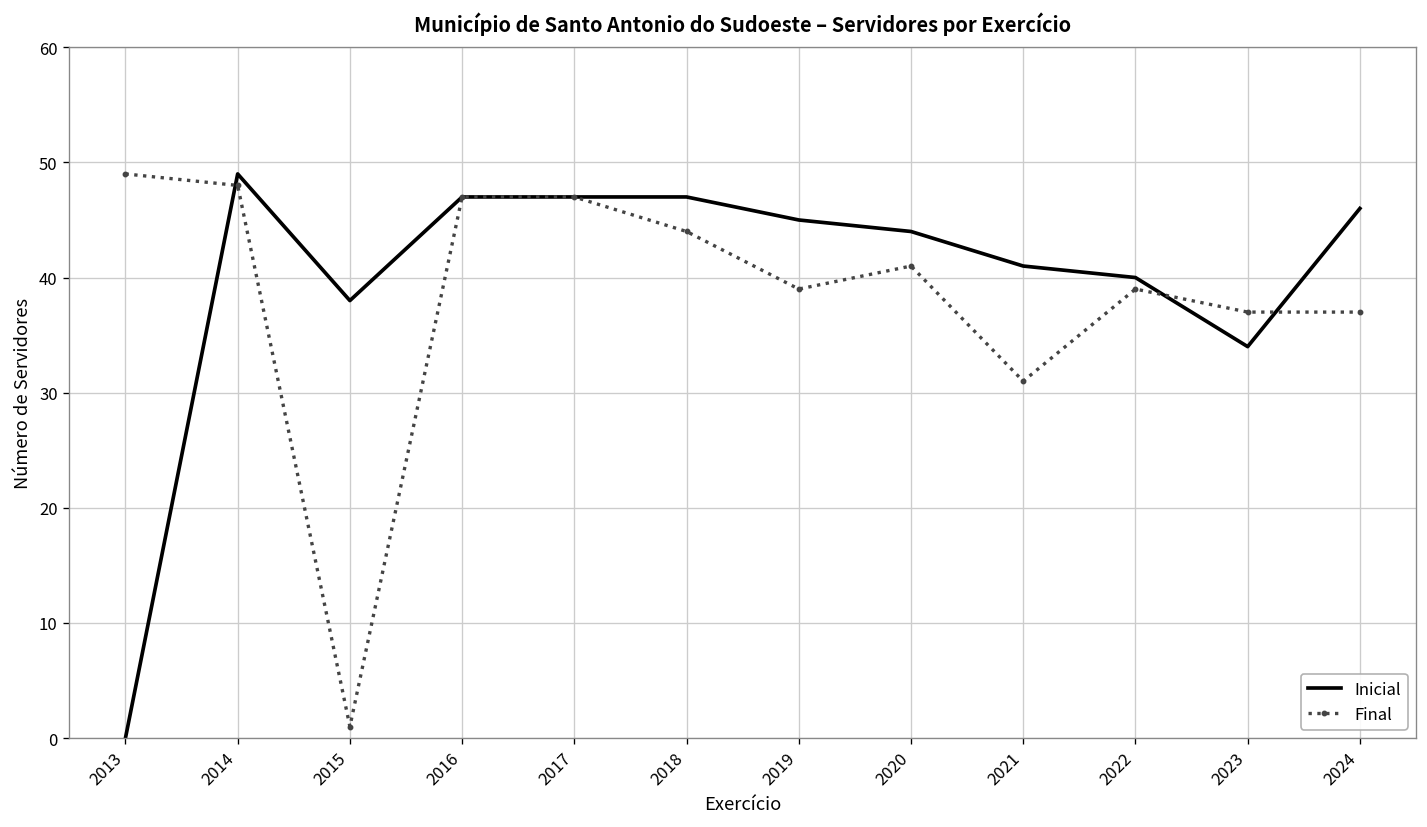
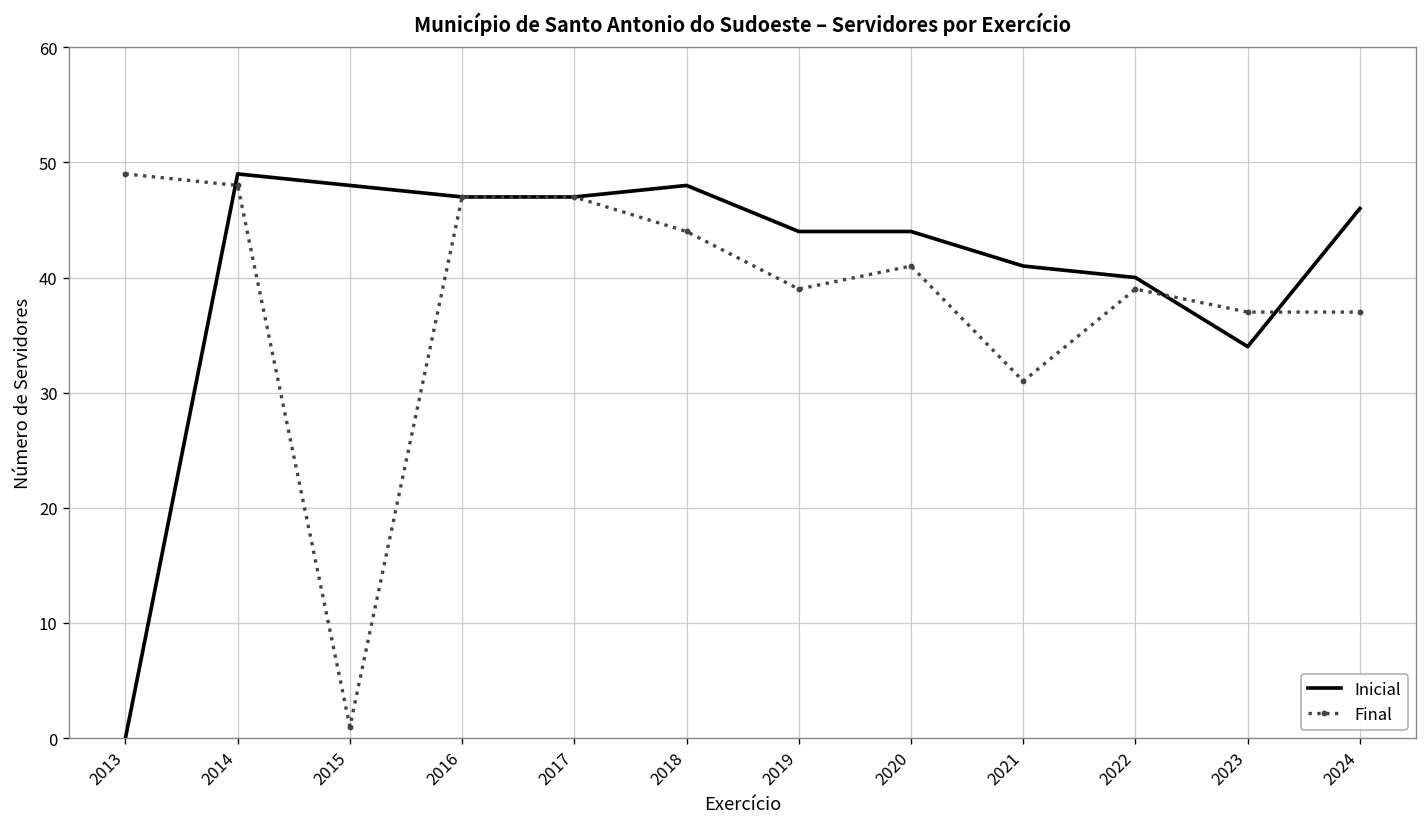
Inicial, 2015: 38 -> 48
Inicial, 2018: 47 -> 48
Inicial, 2019: 45 -> 44
